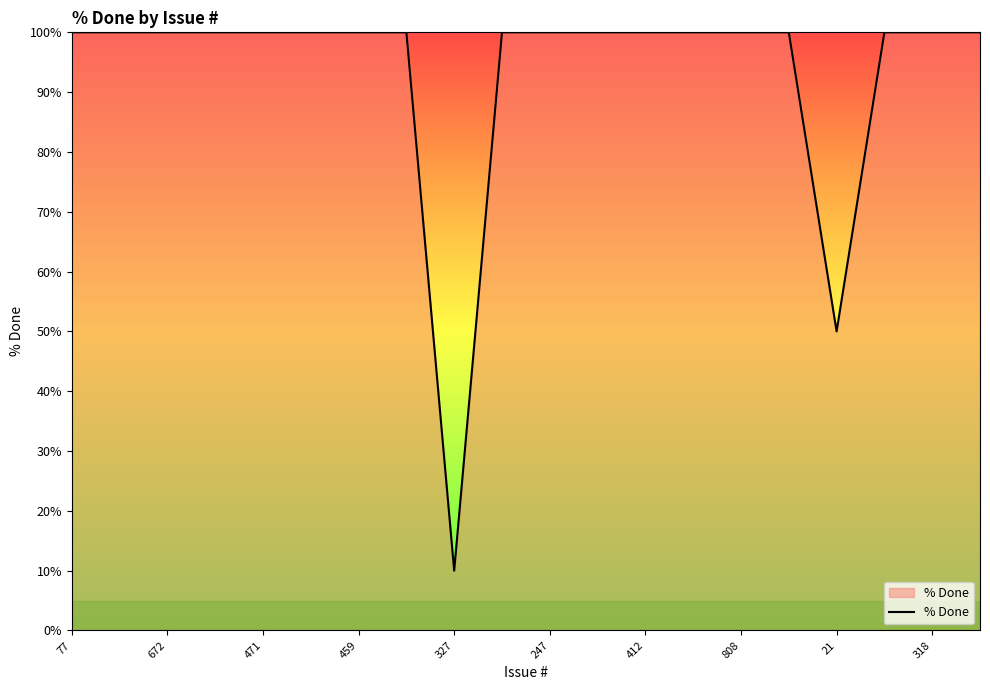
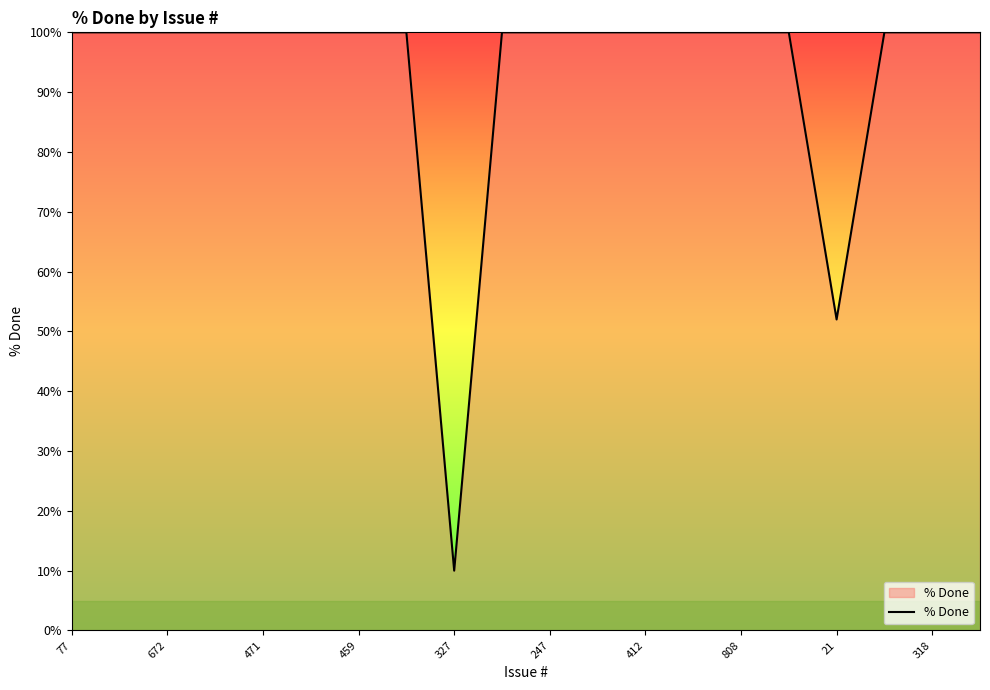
21: 50% -> 52%
